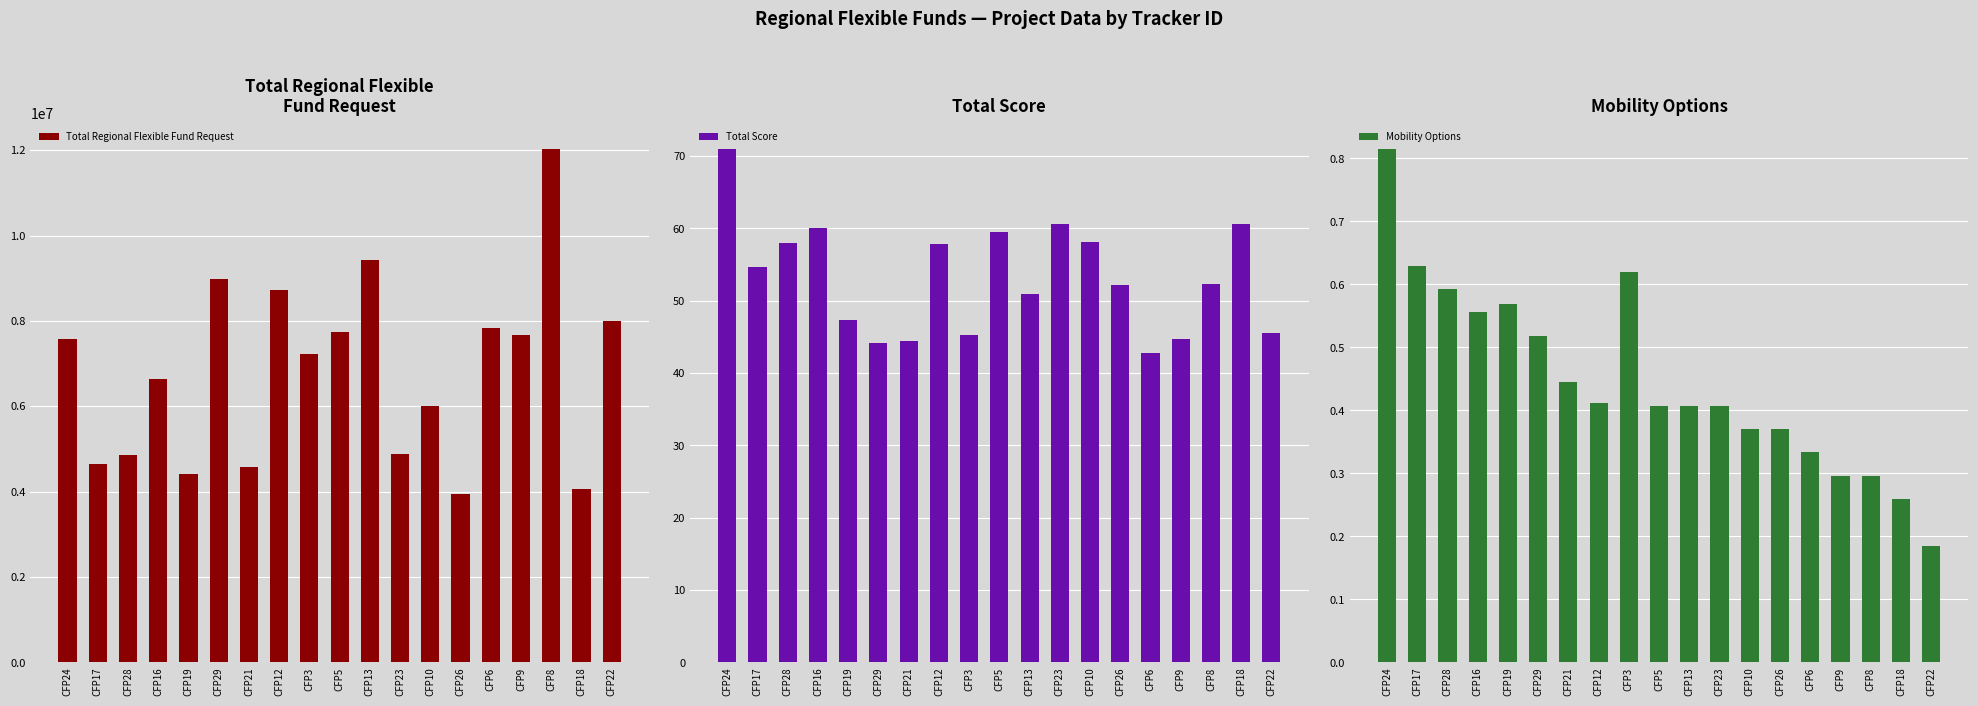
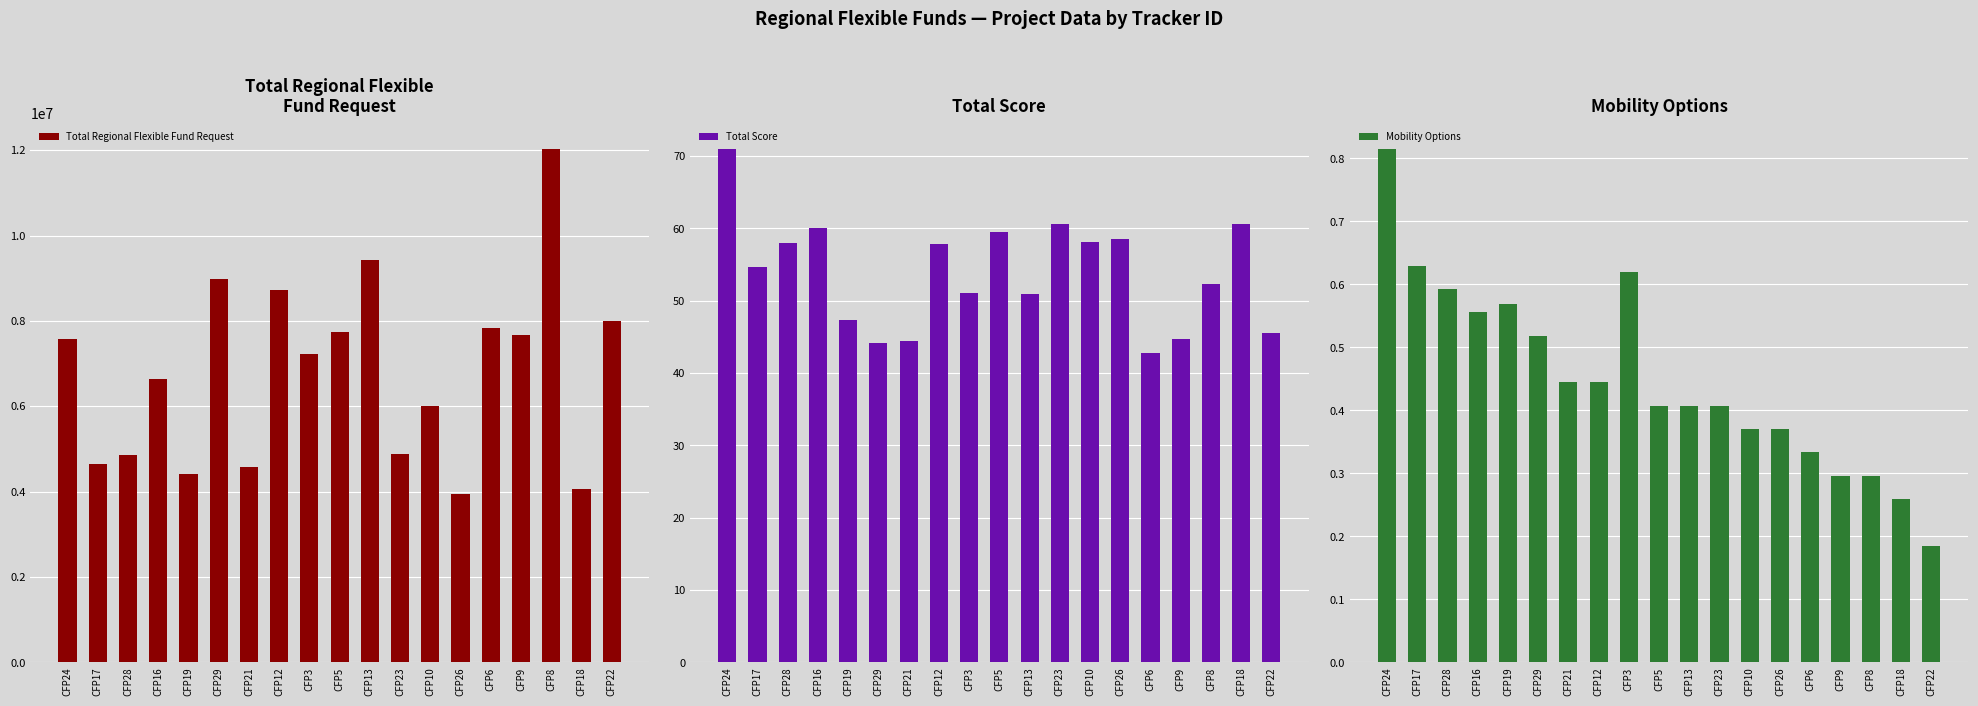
Total Score, CFP3: 45 -> 51
Total Score, CFP26: 52 -> 59
Mobility Options, CFP12: 0.41 -> 0.44
